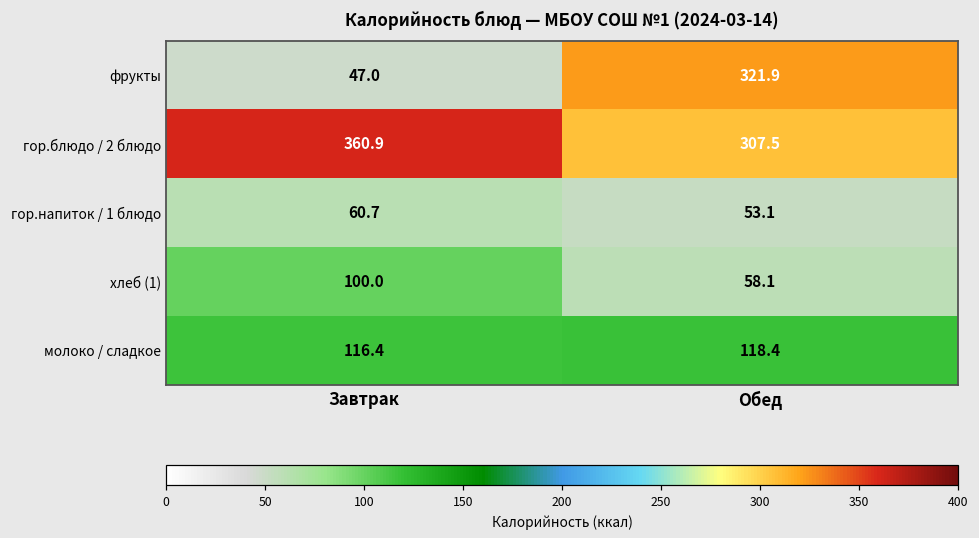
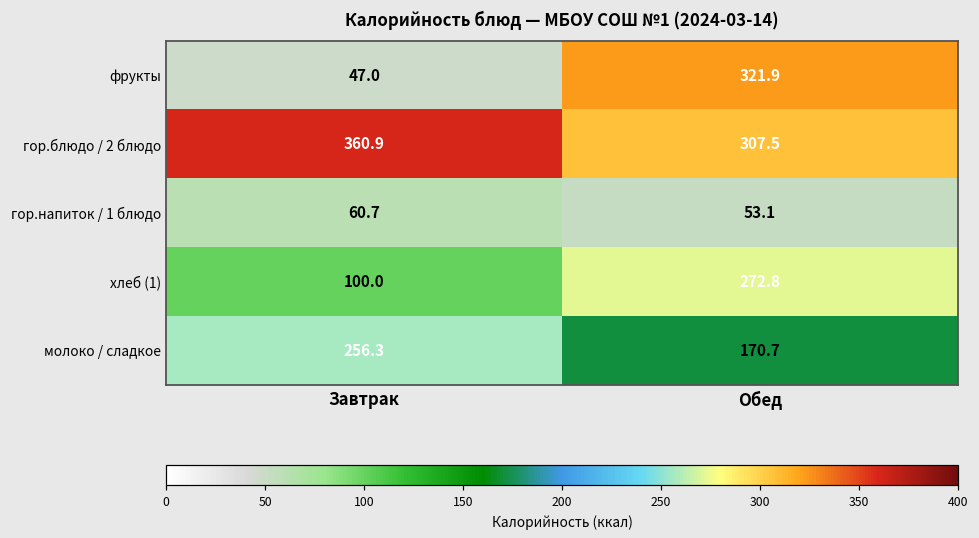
хлеб (1), Обед: 58.1 -> 272.8
молоко / сладкое, Завтрак: 116.4 -> 256.3
молоко / сладкое, Обед: 118.4 -> 170.7
